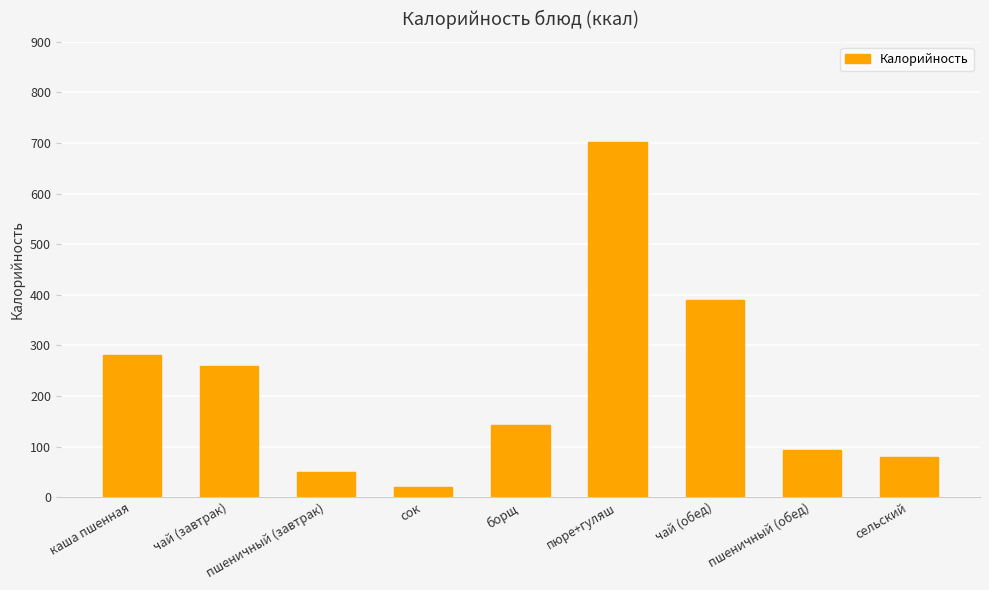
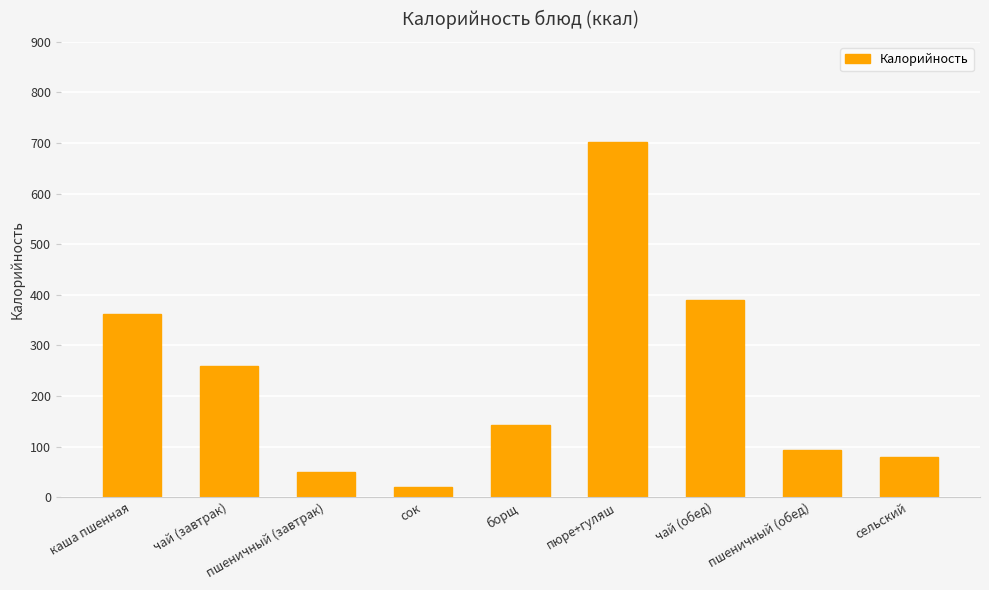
каша пшенная: 280 -> 360
